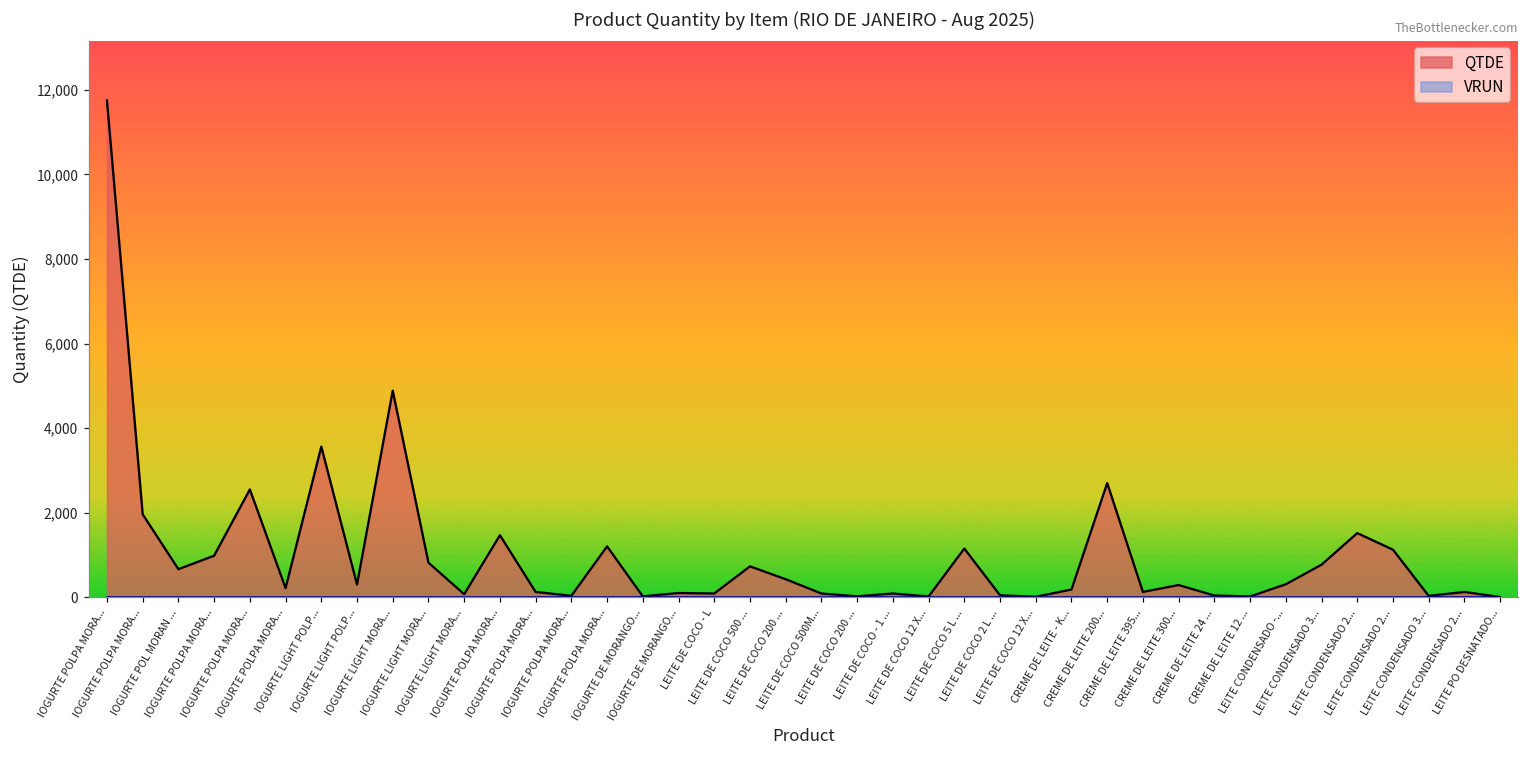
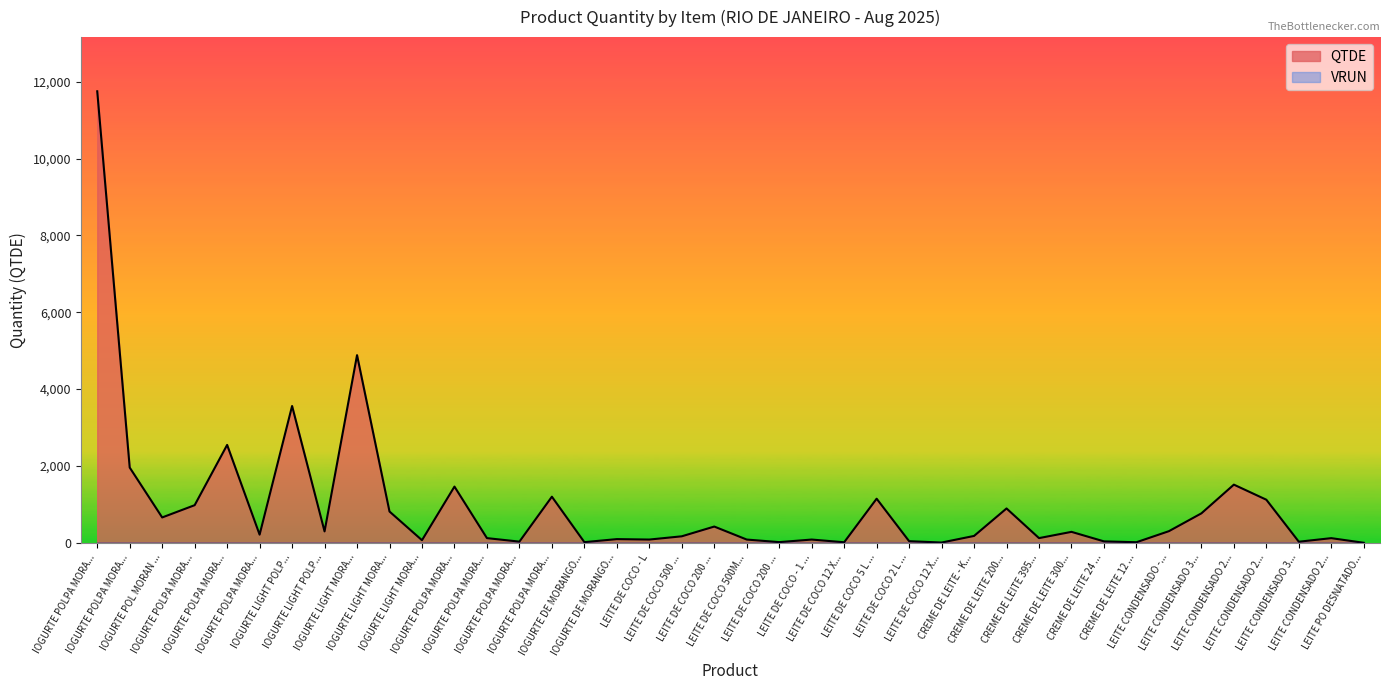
QTDE, LEITE DE COCO 500 ...: 700 -> 200
QTDE, CREME DE LEITE 200...: 2,700 -> 900
